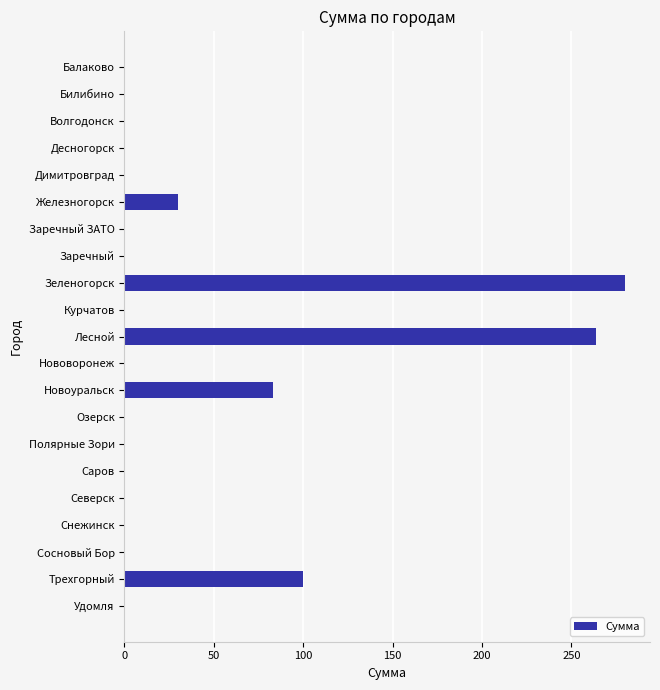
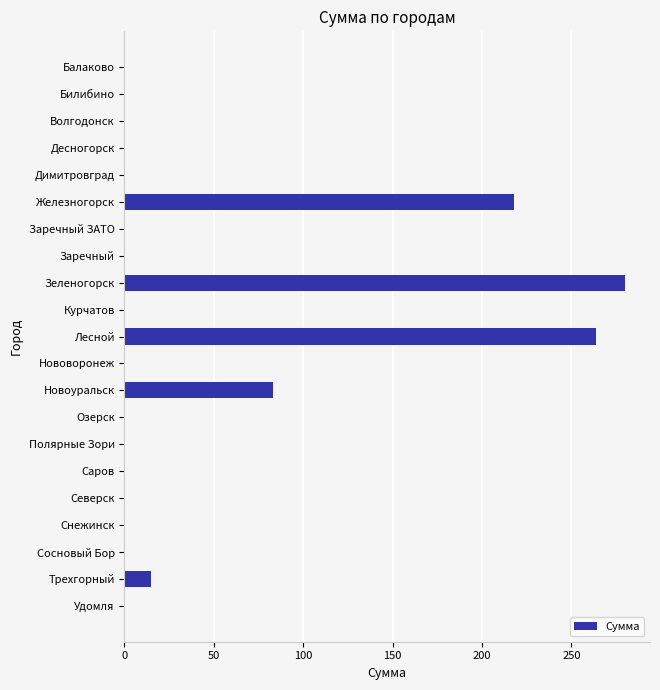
Железногорск: 30 -> 218
Трехгорный: 100 -> 15
